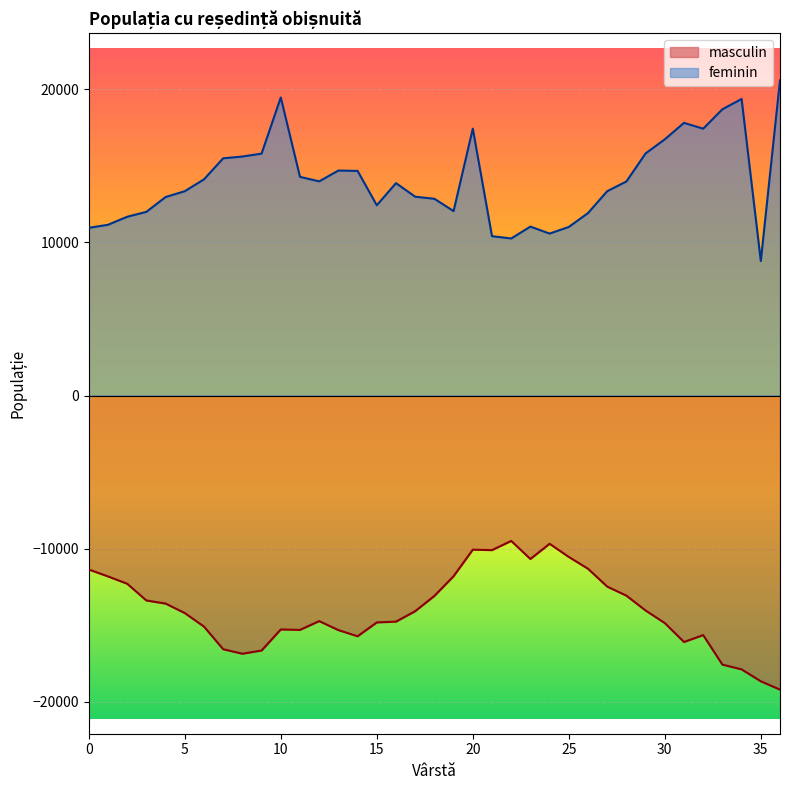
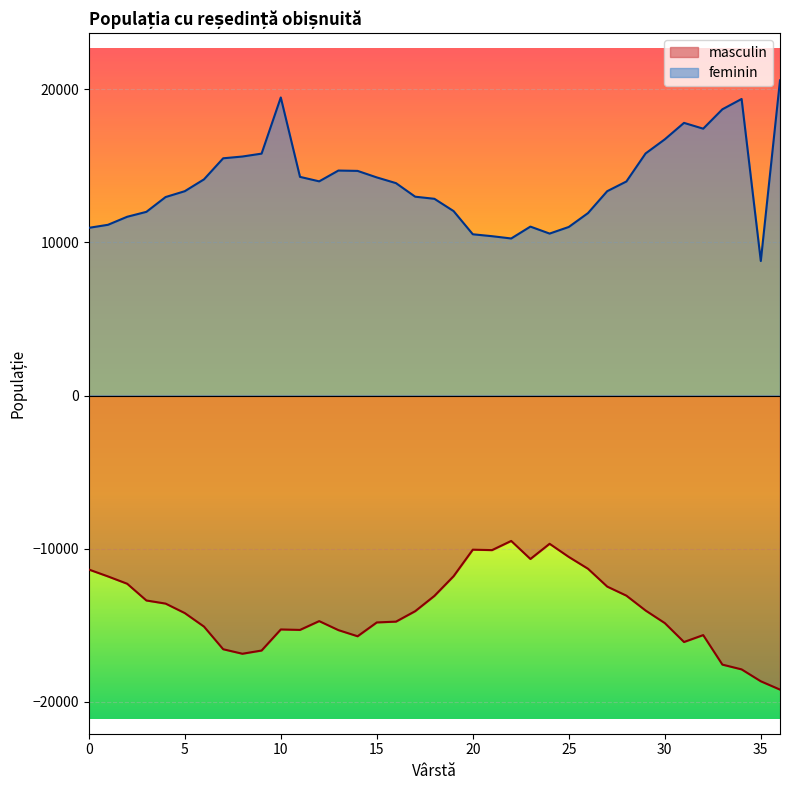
feminin, 15: 12400 -> 14300
feminin, 20: 17400 -> 10500
